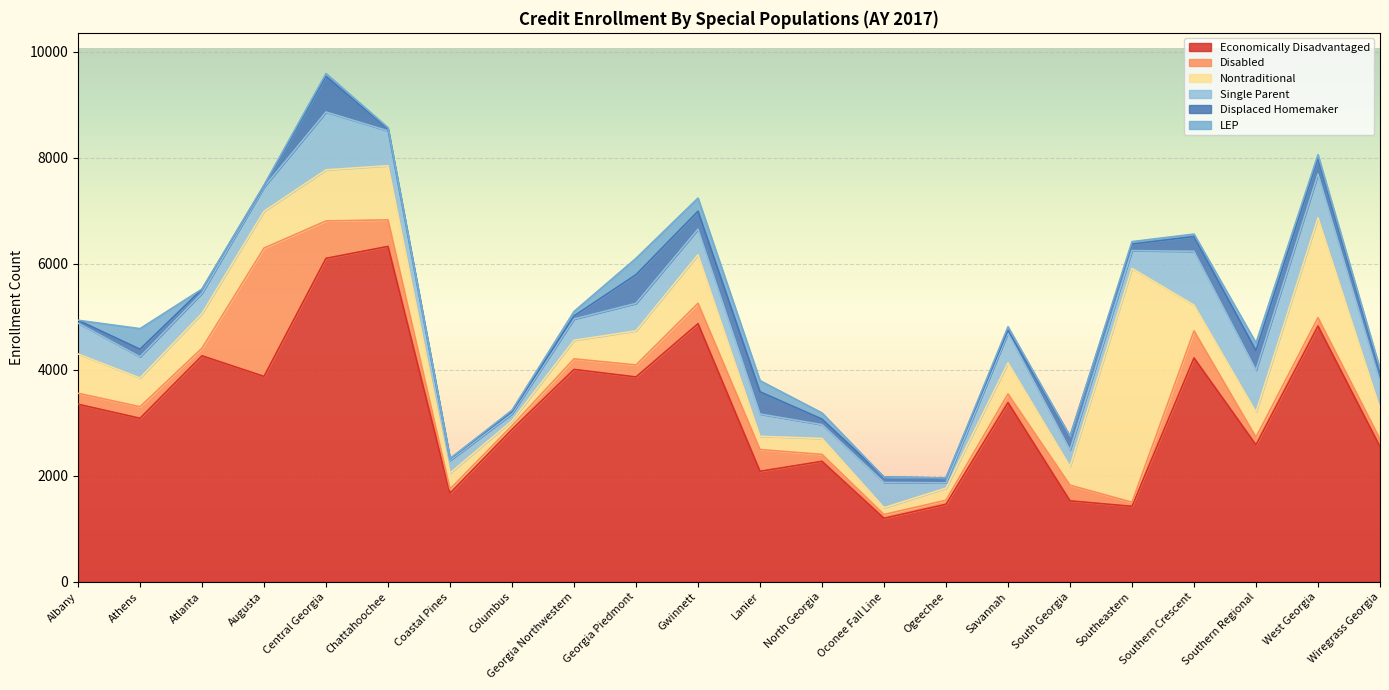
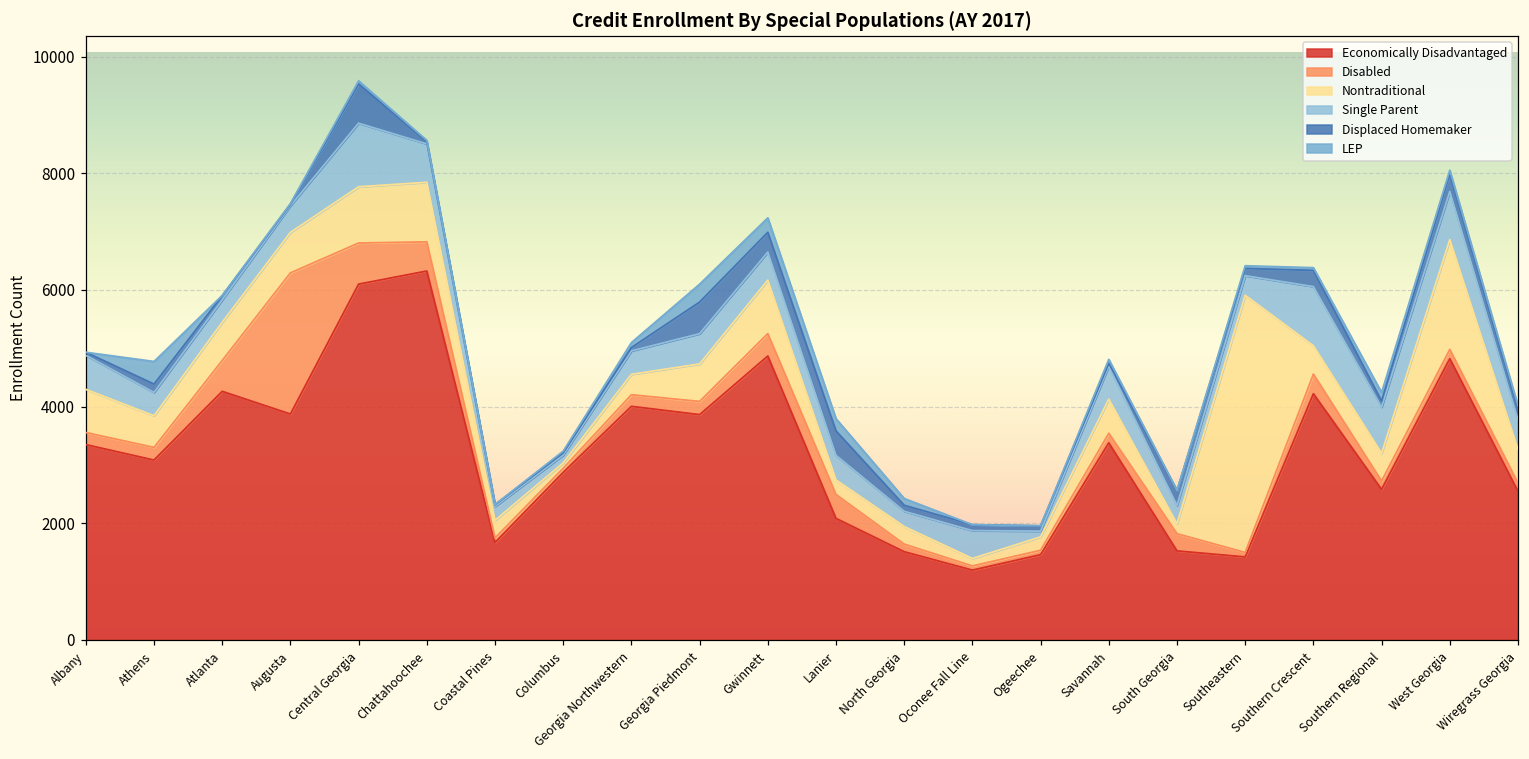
Disabled, Atlanta: 100 -> 500
Economically Disadvantaged, North Georgia: 2300 -> 1500
Nontraditional, South Georgia: 400 -> 200
Disabled, Southern Crescent: 500 -> 300
Displaced Homemaker, Southern Regional: 400 -> 100
